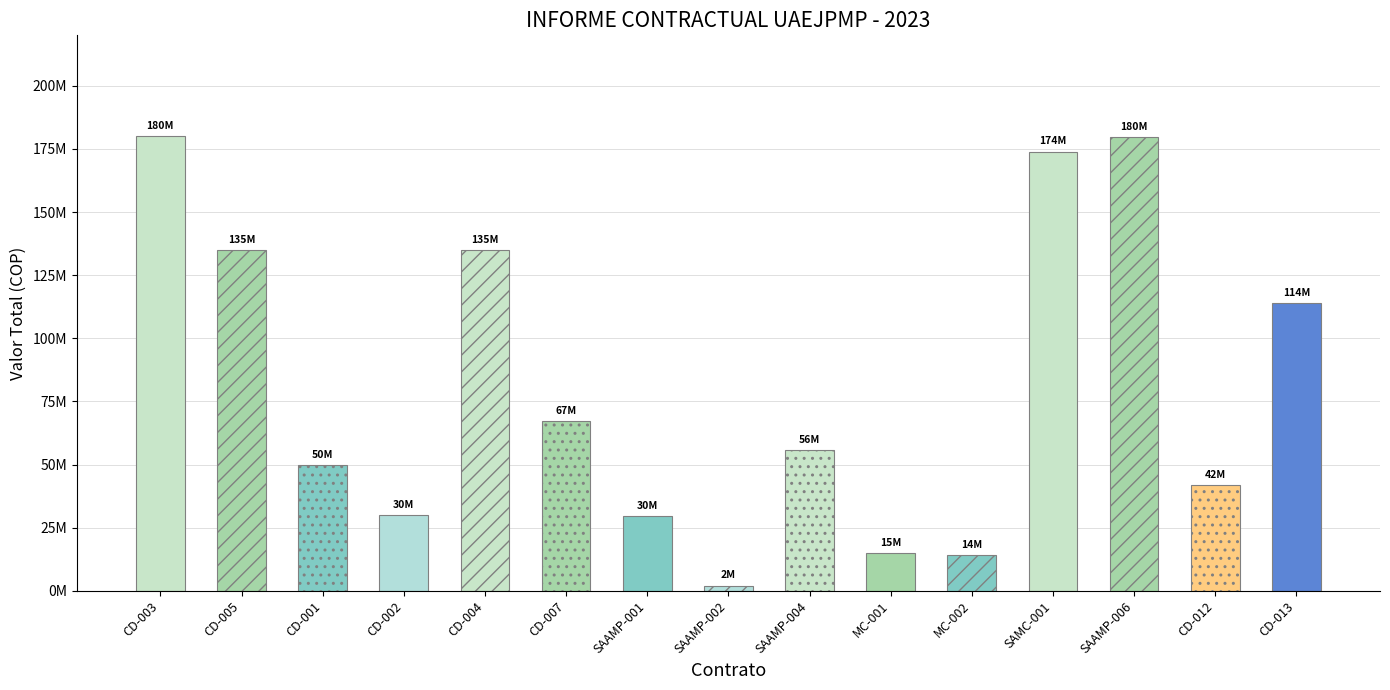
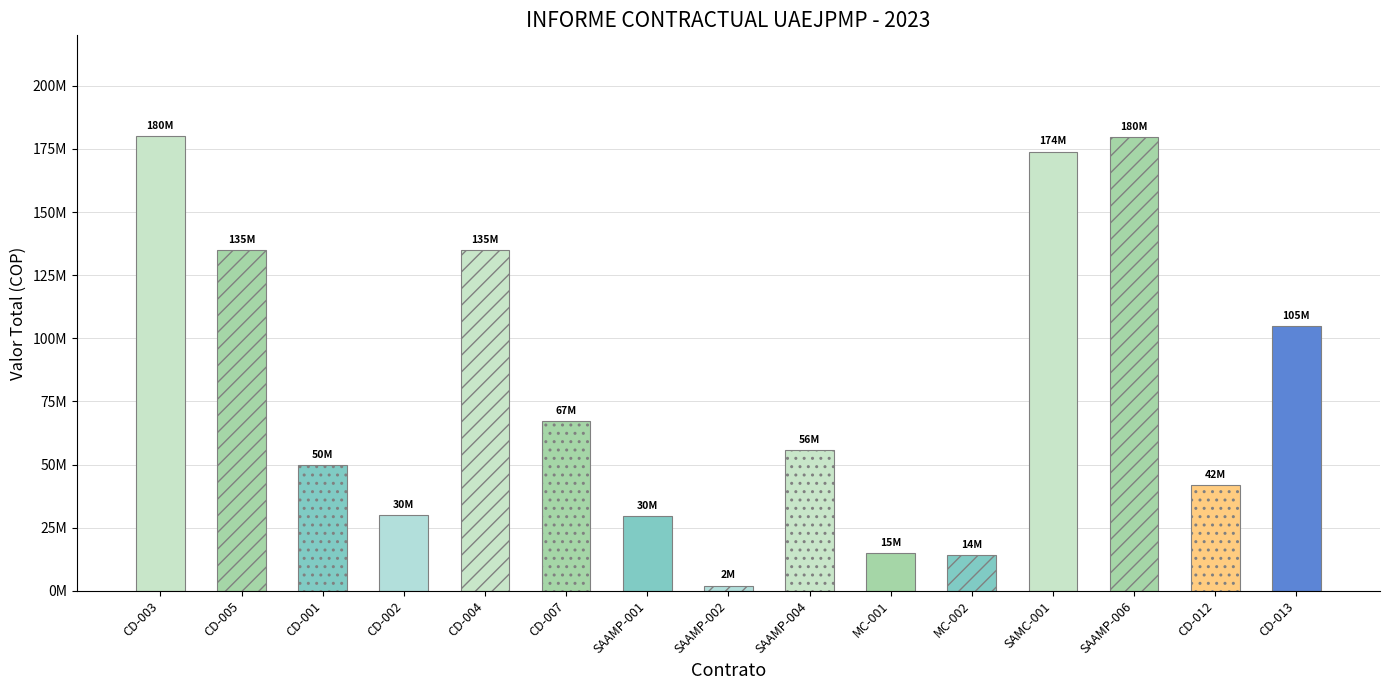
CD-013: 114M -> 105M
